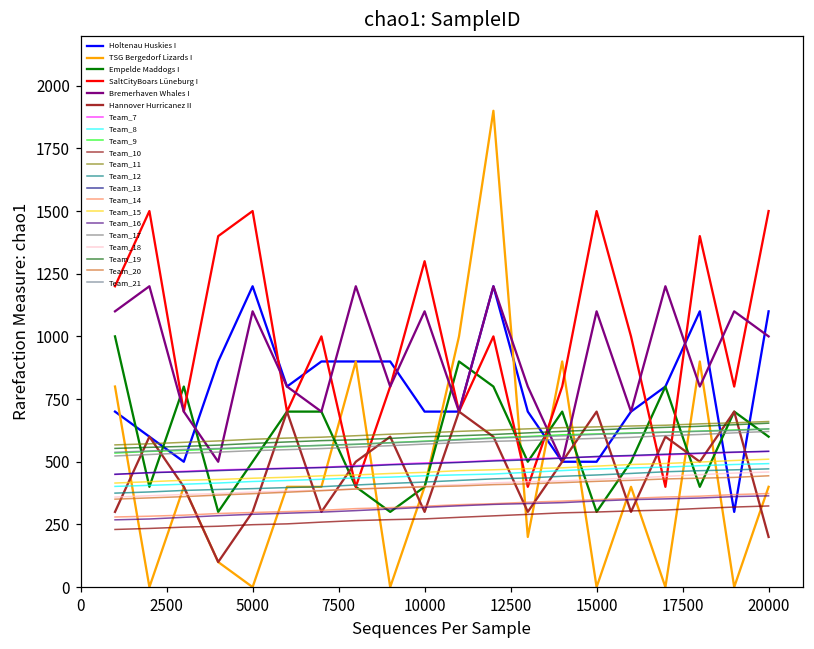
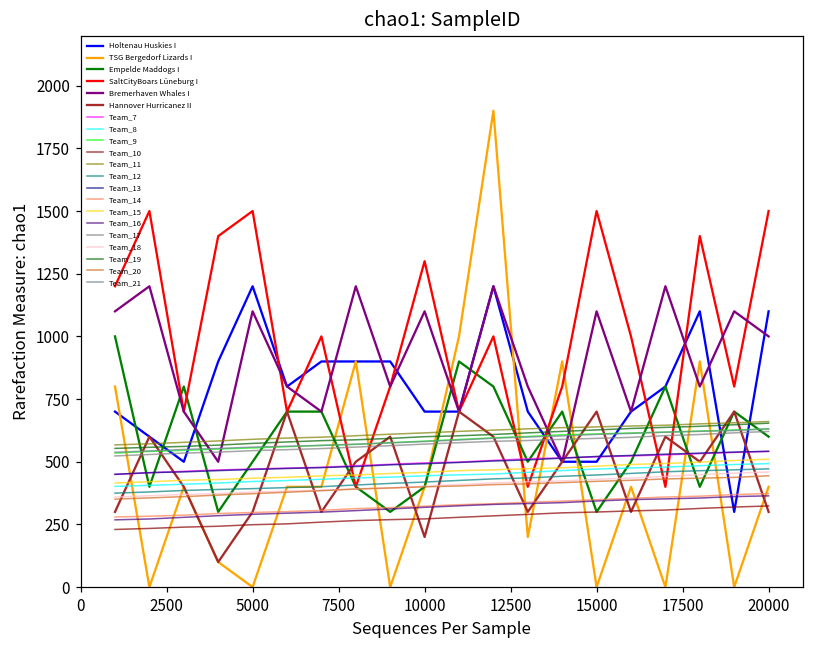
Hannover Hurricanez II, 10000: 300 -> 200
Hannover Hurricanez II, 20000: 200 -> 300
